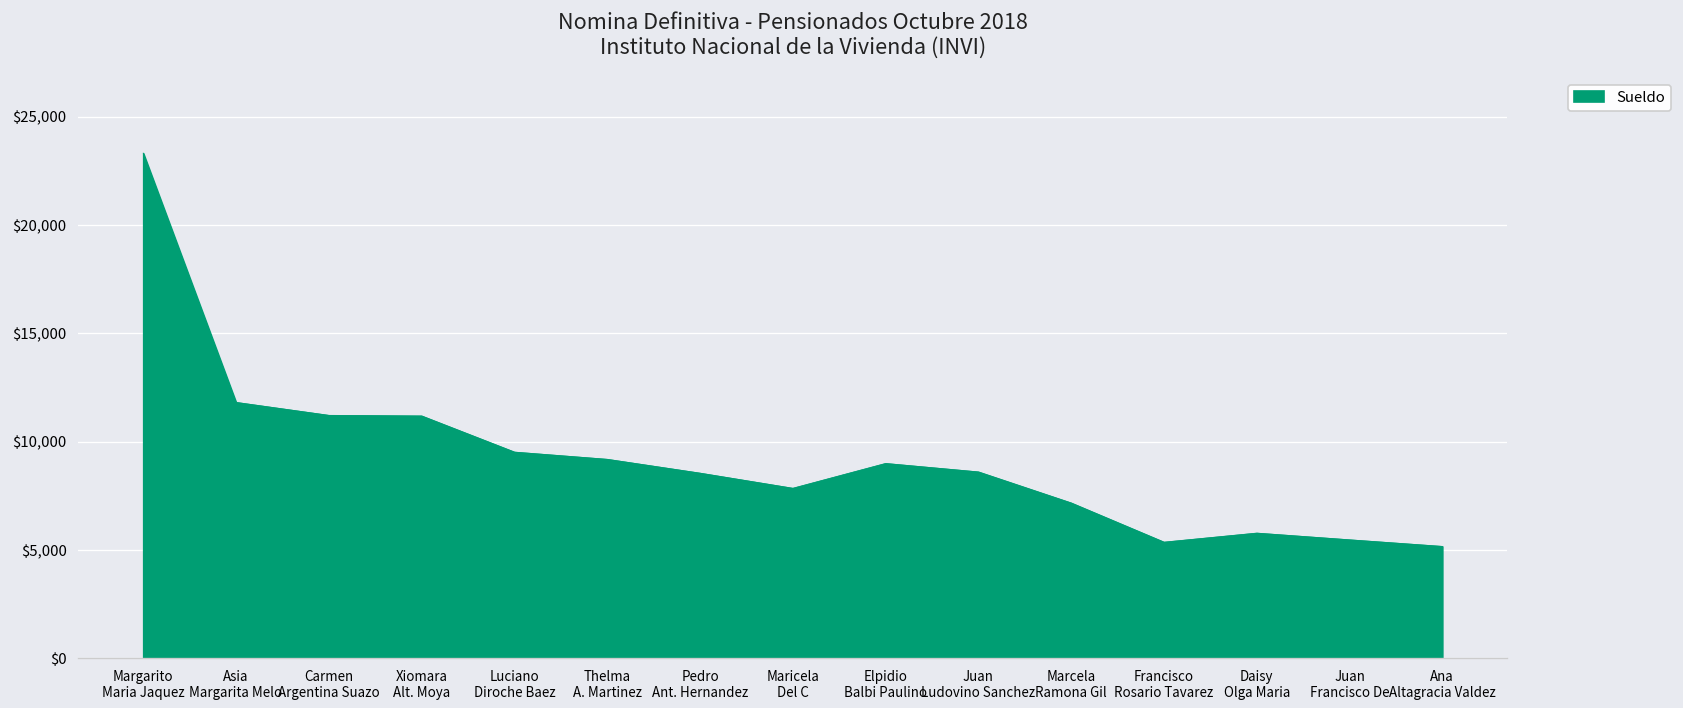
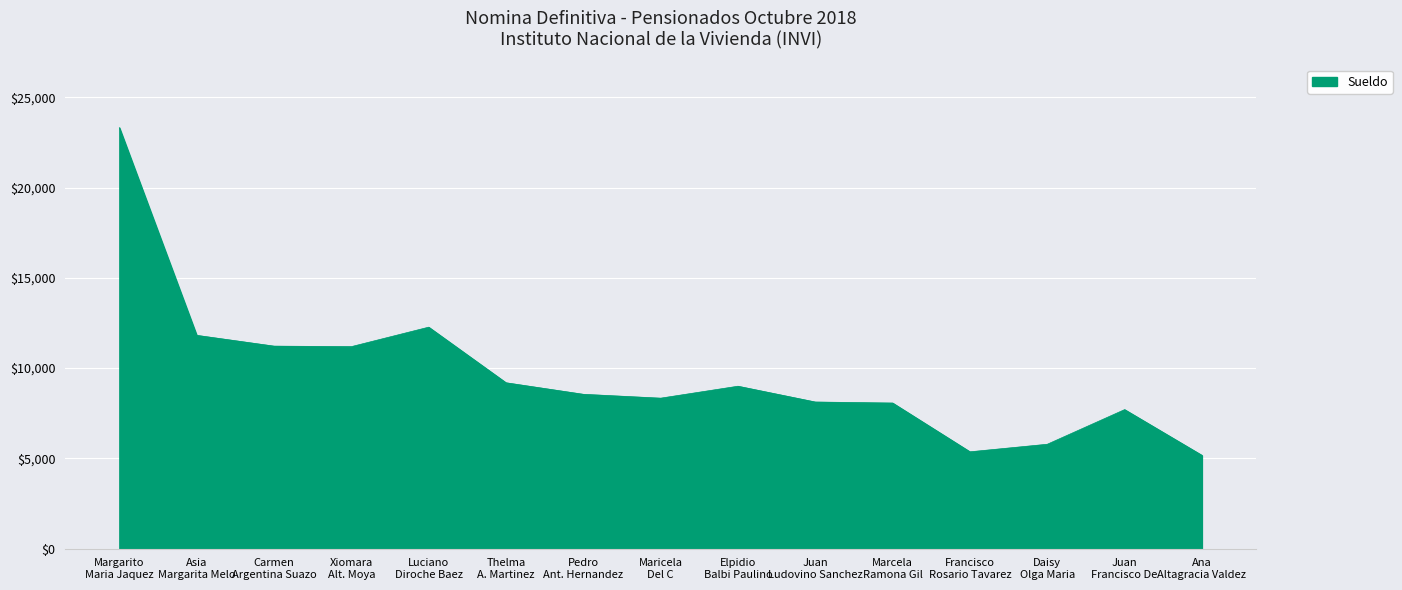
Luciano Diroche Baez: $9,500 -> $12,300
Maricela Del C: $7,900 -> $8,300
Juan Ludovino Sanchez: $8,600 -> $8,100
Marcela Ramona Gil: $7,200 -> $8,100
Juan Francisco De: $5,500 -> $7,700
